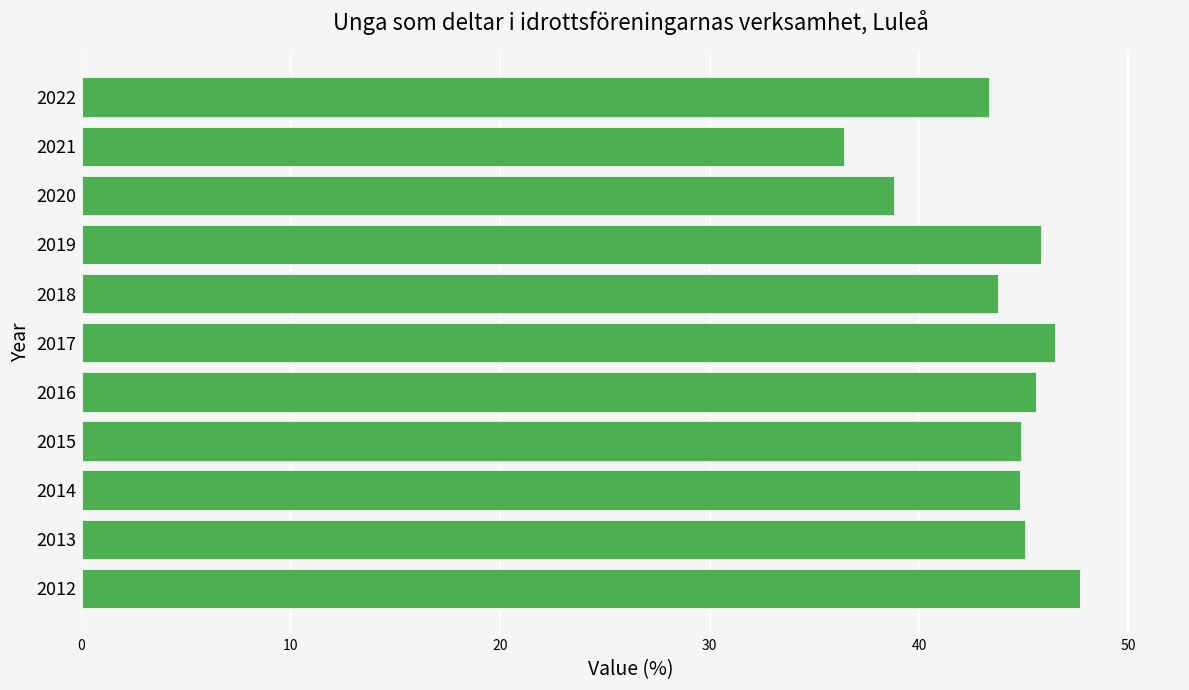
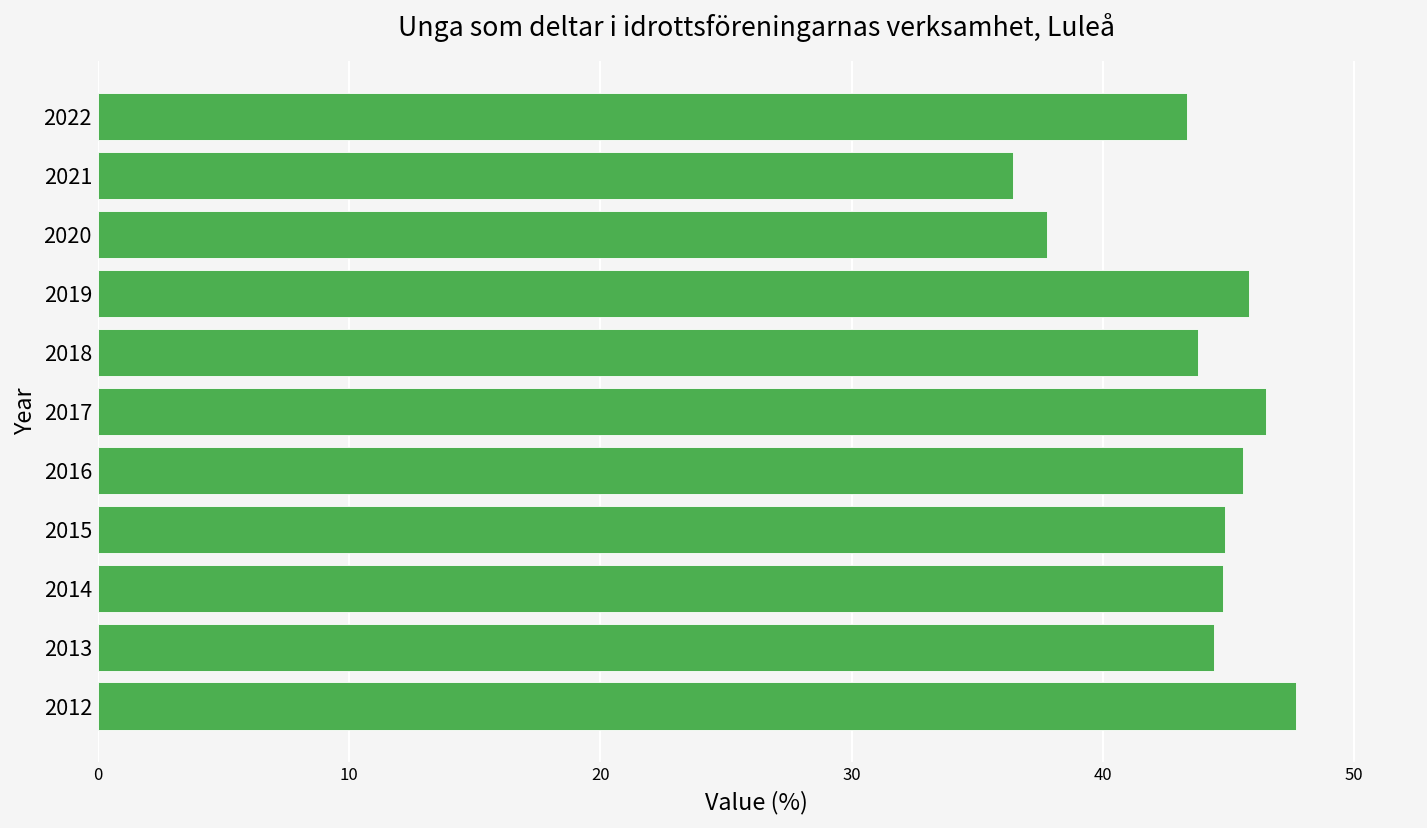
2020: 38.8 -> 37.8
2013: 45.1 -> 44.4
